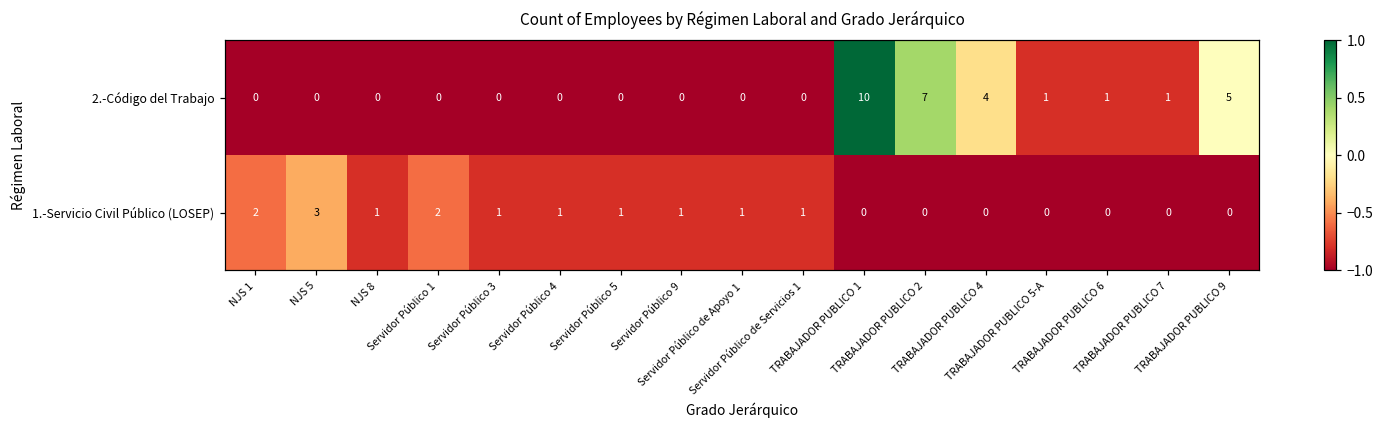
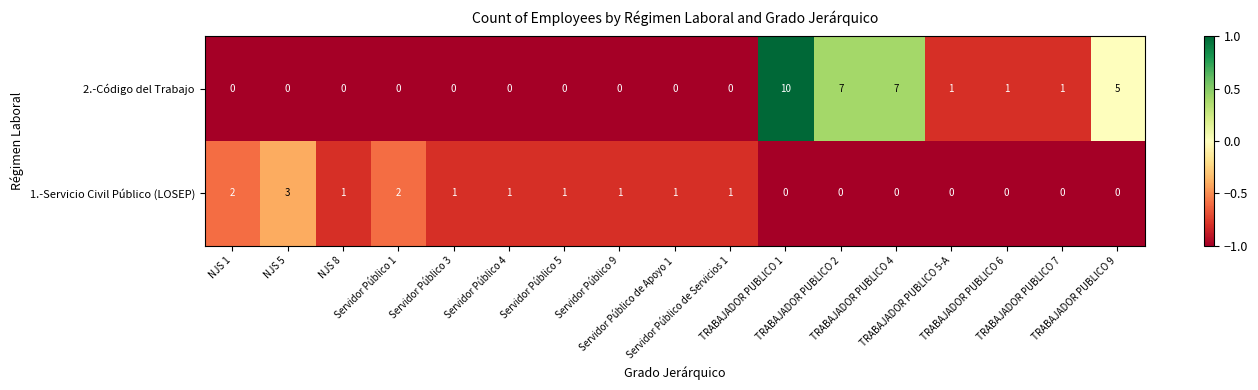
2.-Código del Trabajo, TRABAJADOR PUBLICO 4: 4 -> 7
